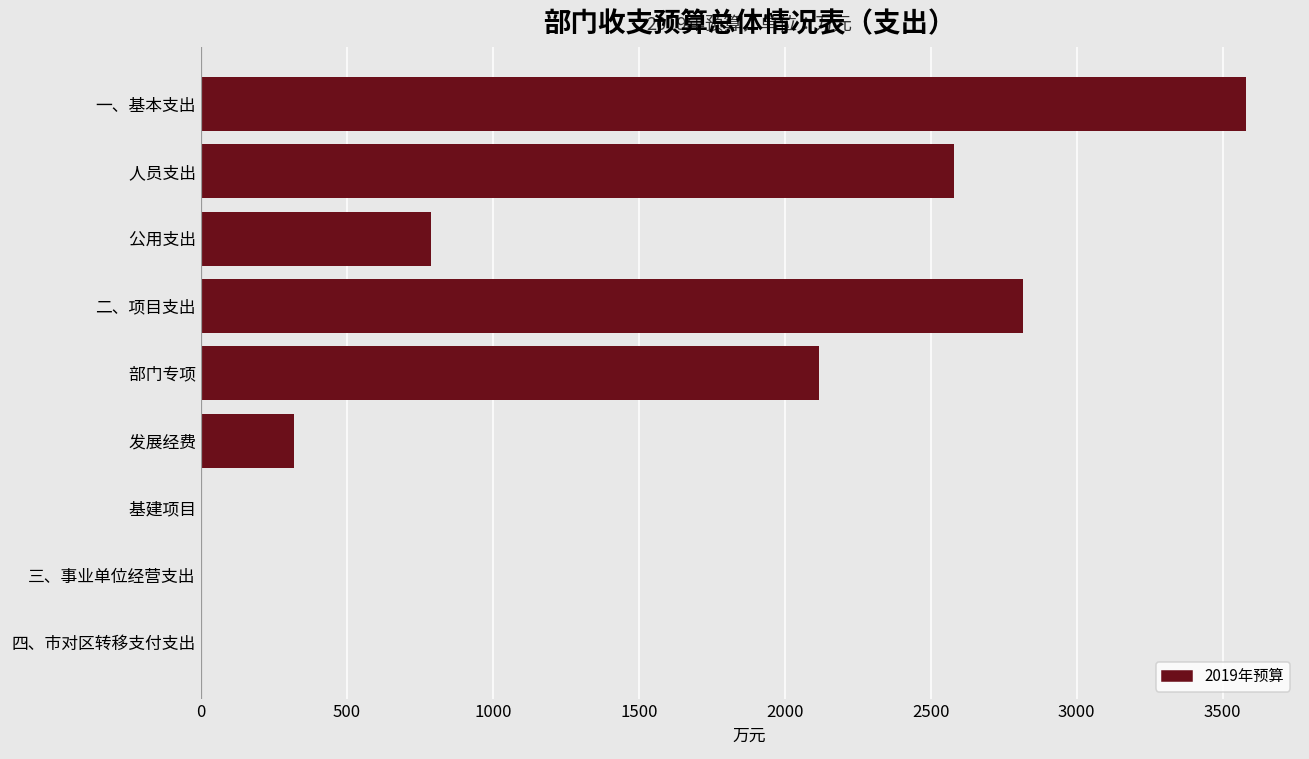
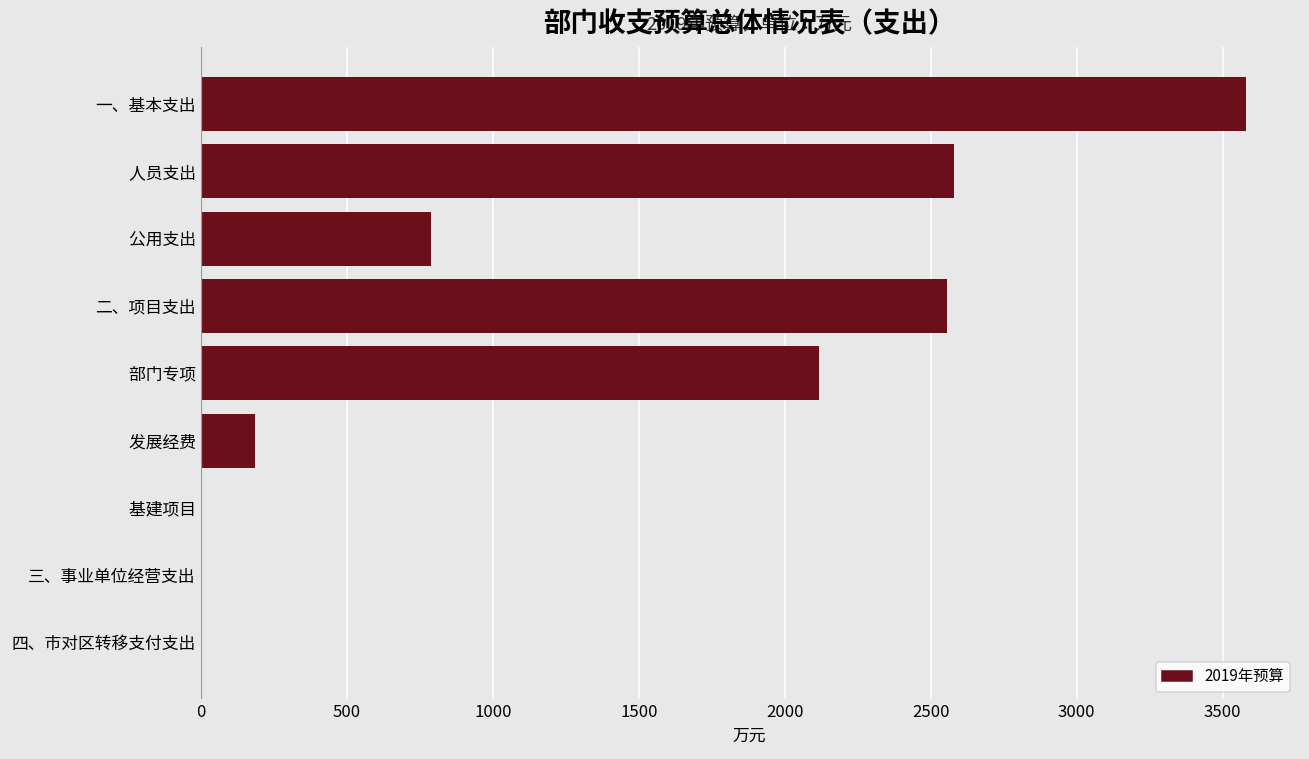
二、项目支出: 2820 -> 2550
发展经费: 320 -> 180
